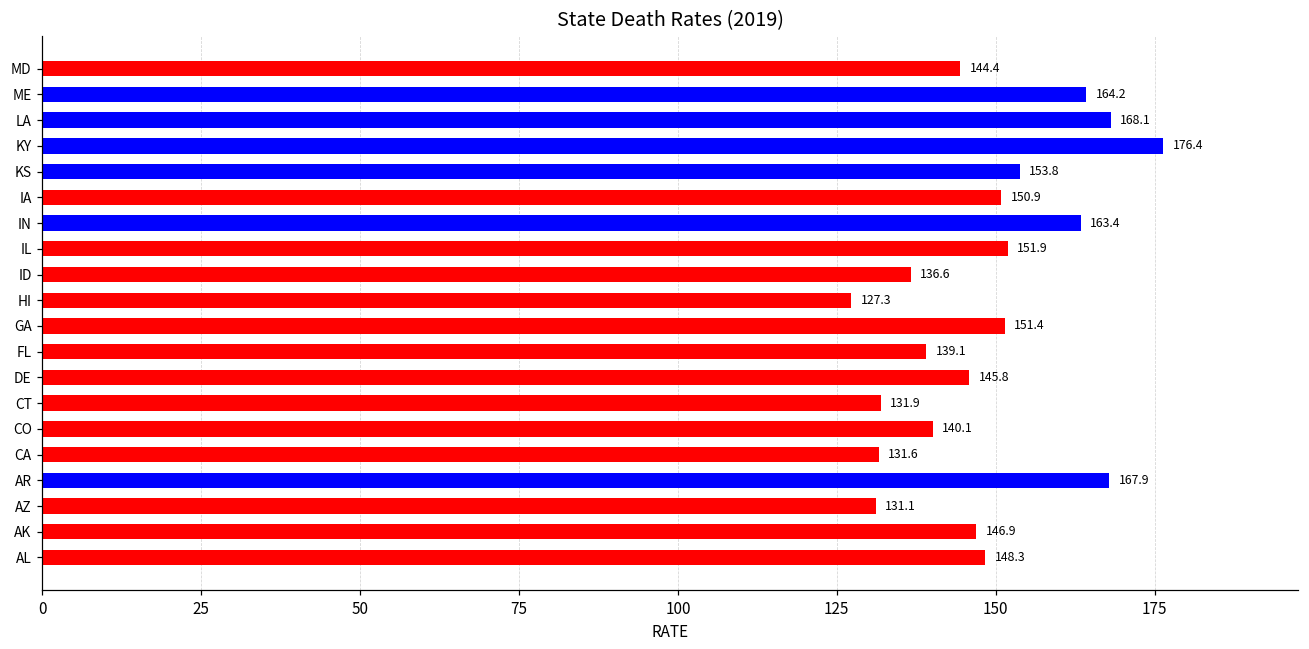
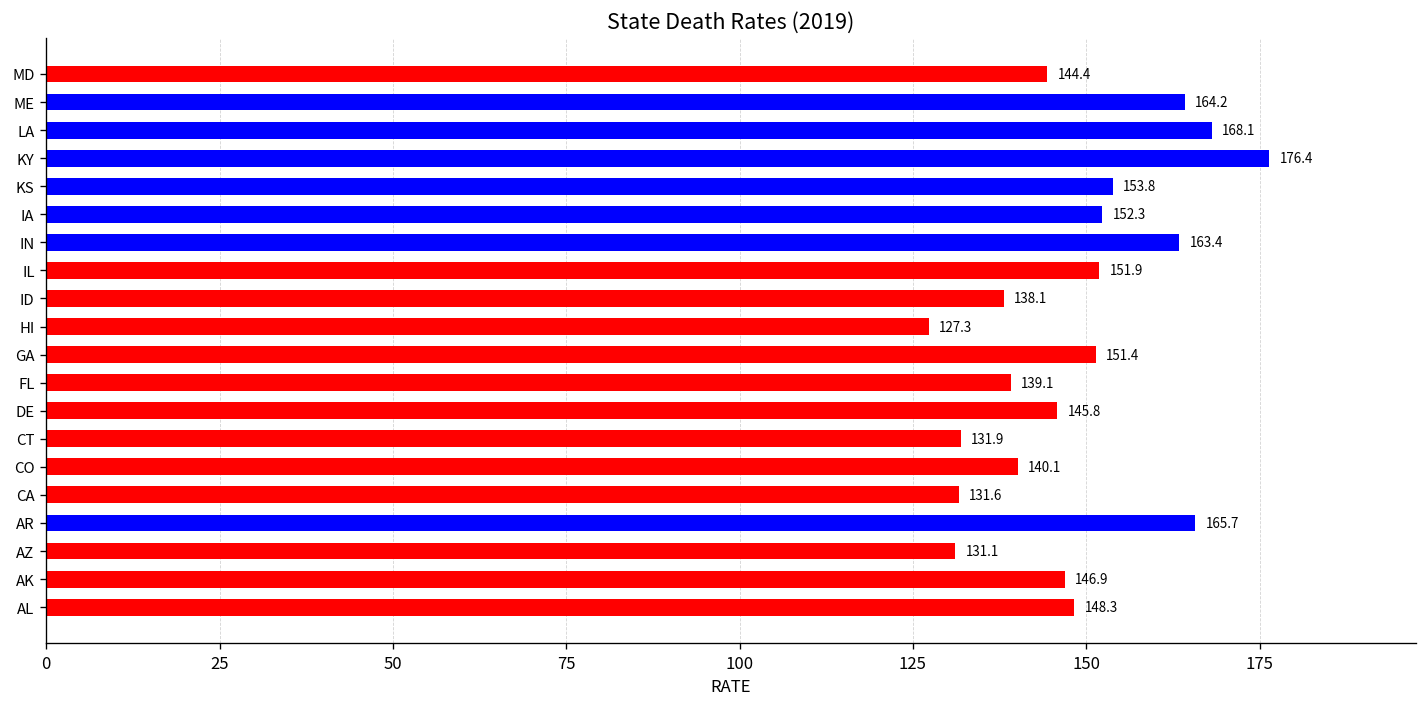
IA: 150.9 -> 152.3
ID: 136.6 -> 138.1
AR: 167.9 -> 165.7
